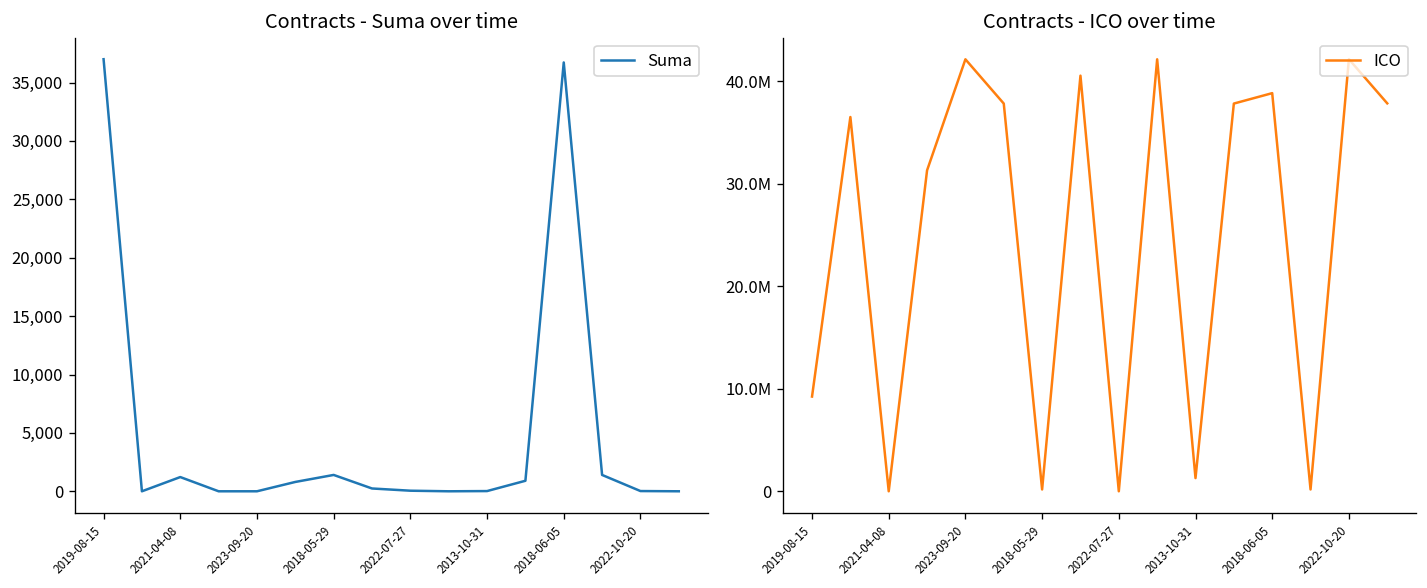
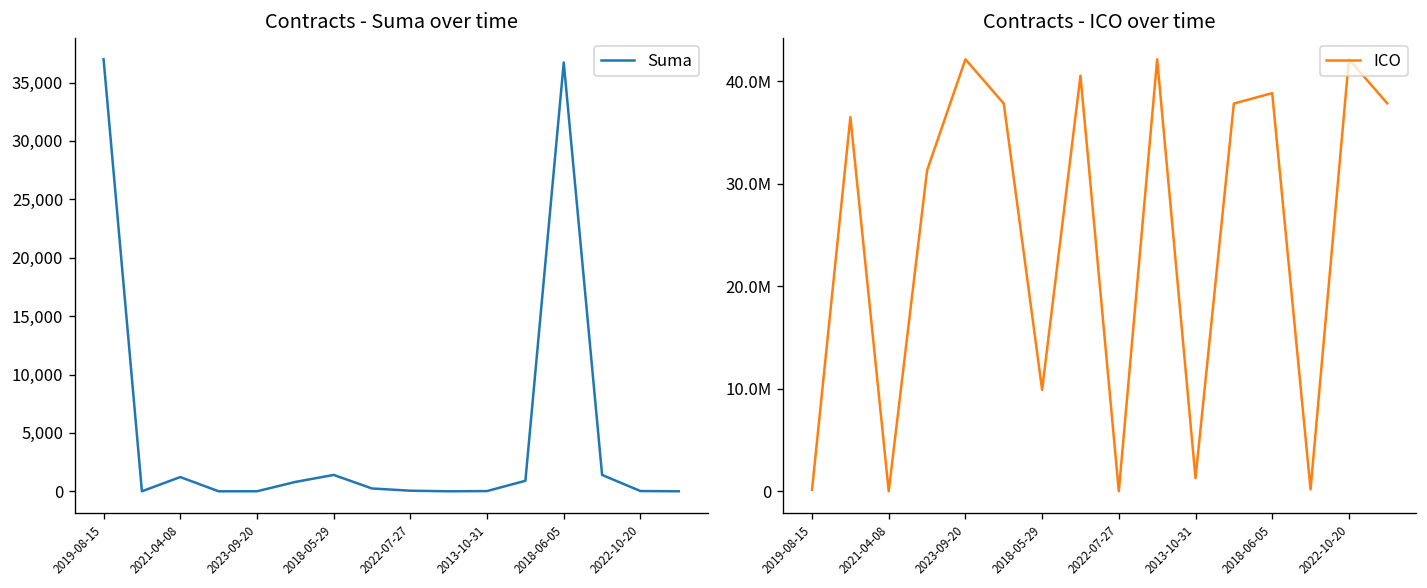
Contracts - ICO over time, 2019-08-15: 9000000 -> 0
Contracts - ICO over time, 2018-05-29: 0 -> 10000000
